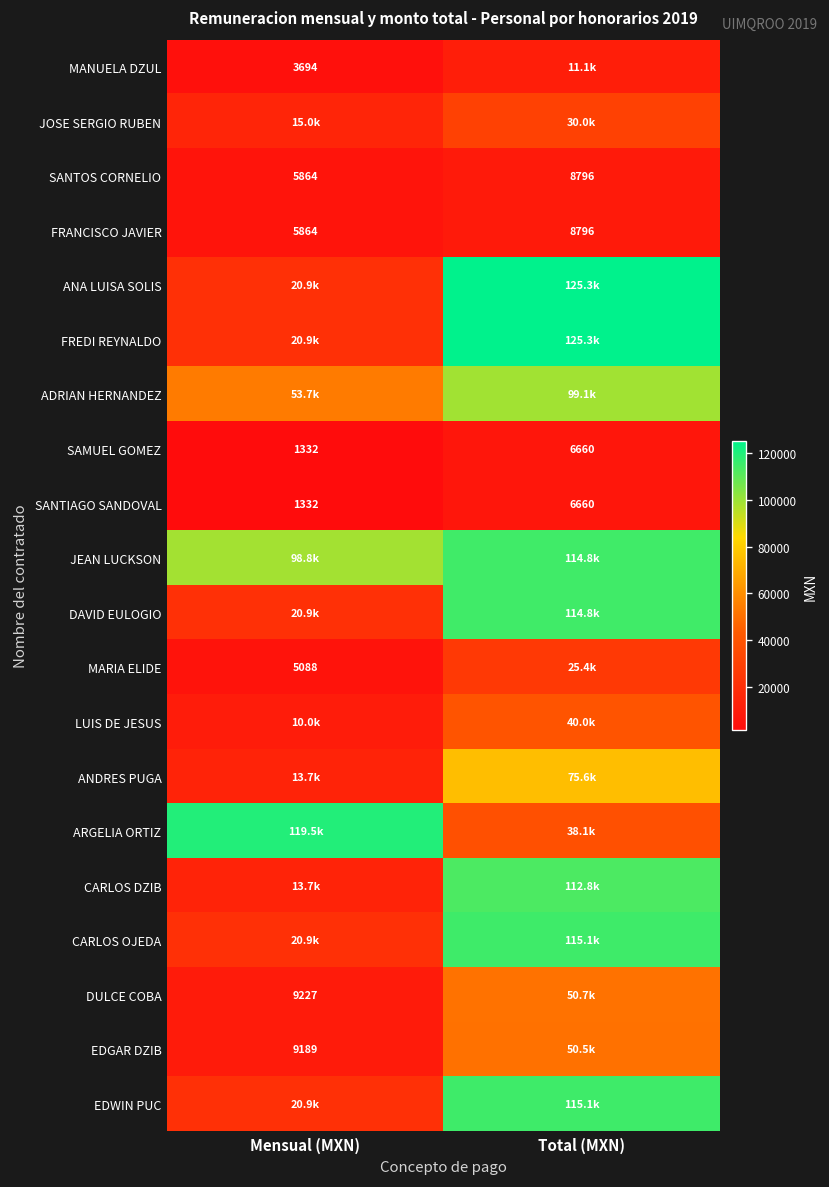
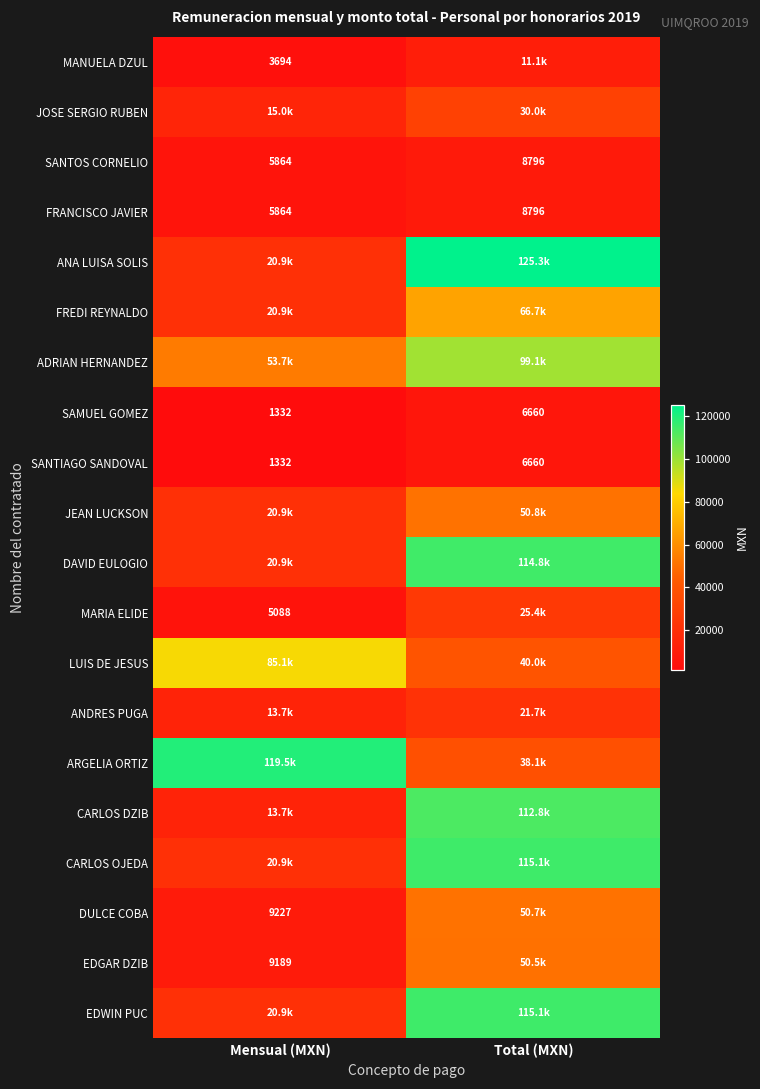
FREDI REYNALDO, Total (MXN): 125.3k -> 66.7k
JEAN LUCKSON, Mensual (MXN): 98.8k -> 20.9k
JEAN LUCKSON, Total (MXN): 114.8k -> 50.8k
LUIS DE JESUS, Mensual (MXN): 10.0k -> 85.1k
ANDRES PUGA, Total (MXN): 75.6k -> 21.7k
